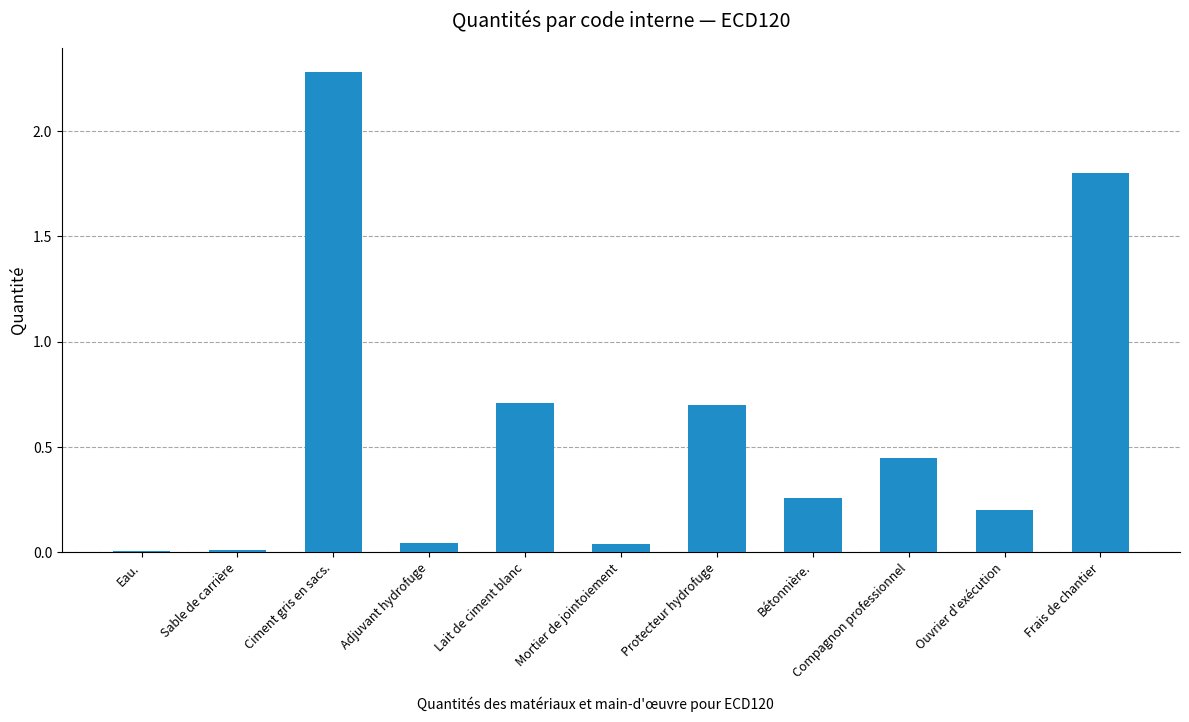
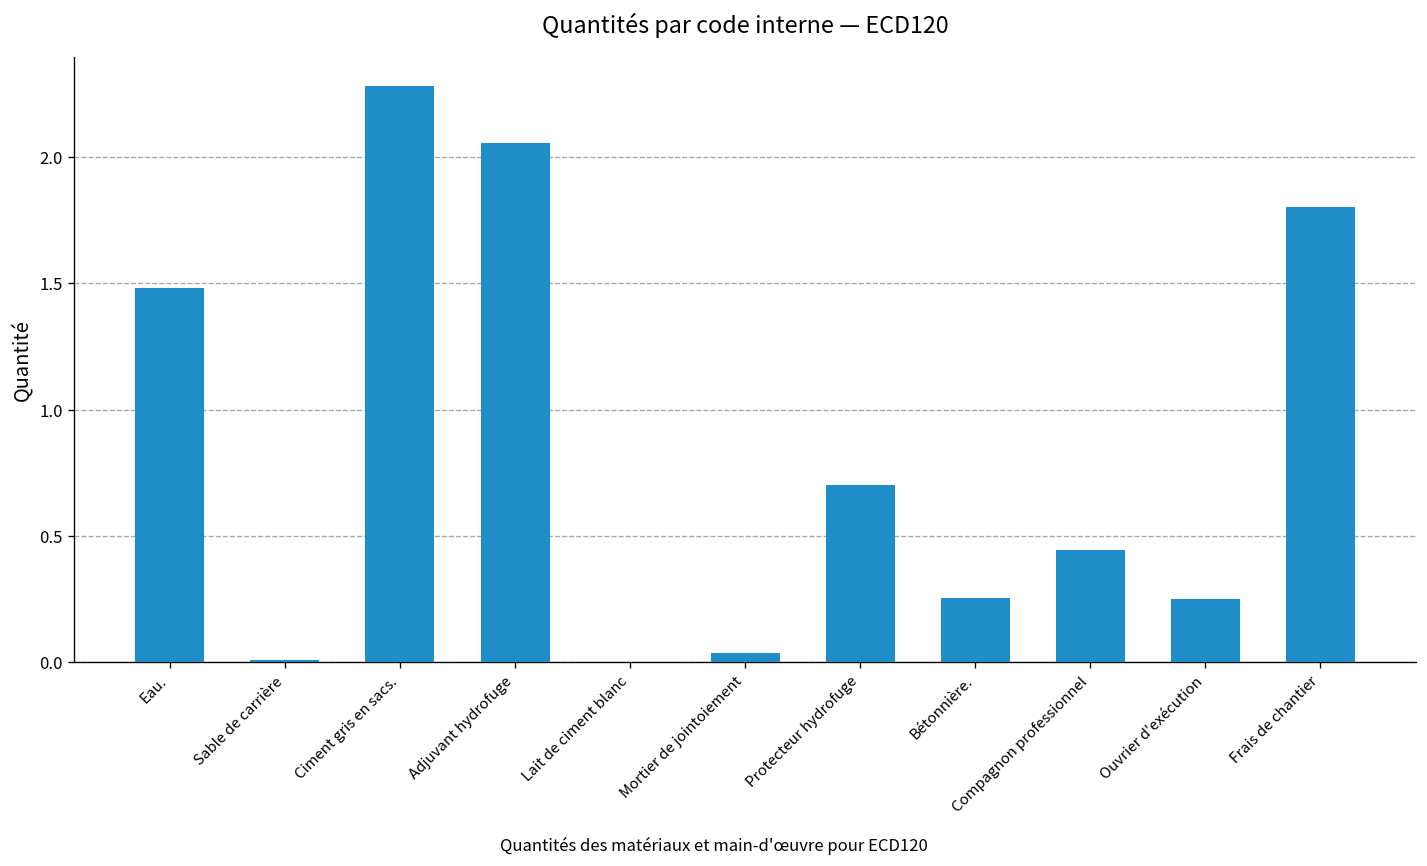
Eau.: 0.01 -> 1.48
Adjuvant hydrofuge: 0.05 -> 2.06
Lait de ciment blanc: 0.71 -> 0.00
Ouvrier d'exécution: 0.20 -> 0.25
